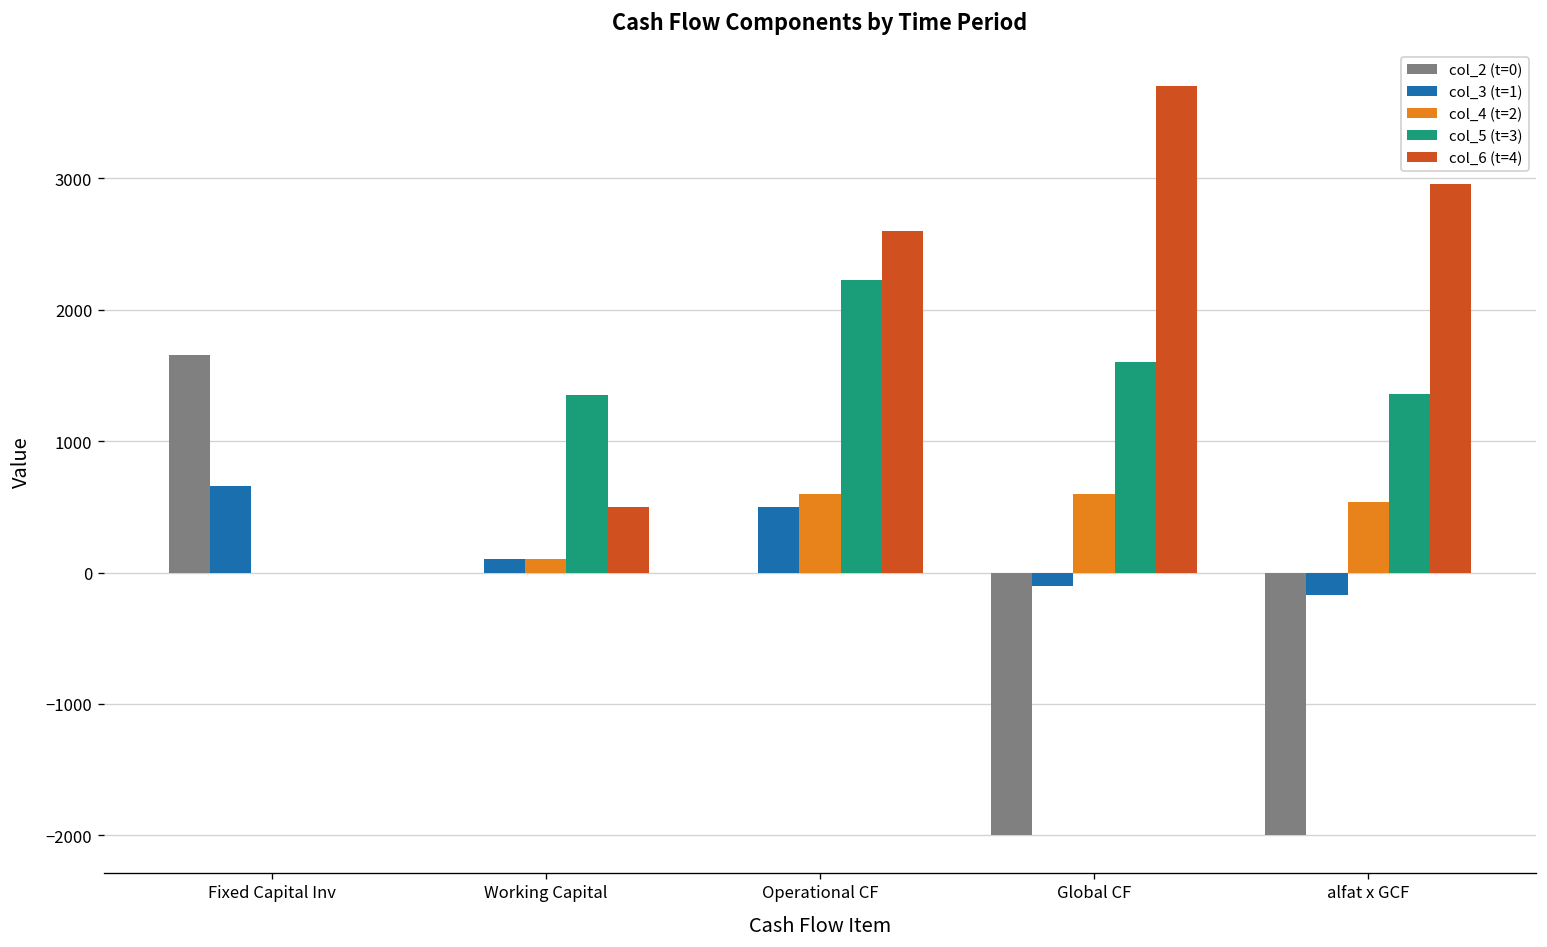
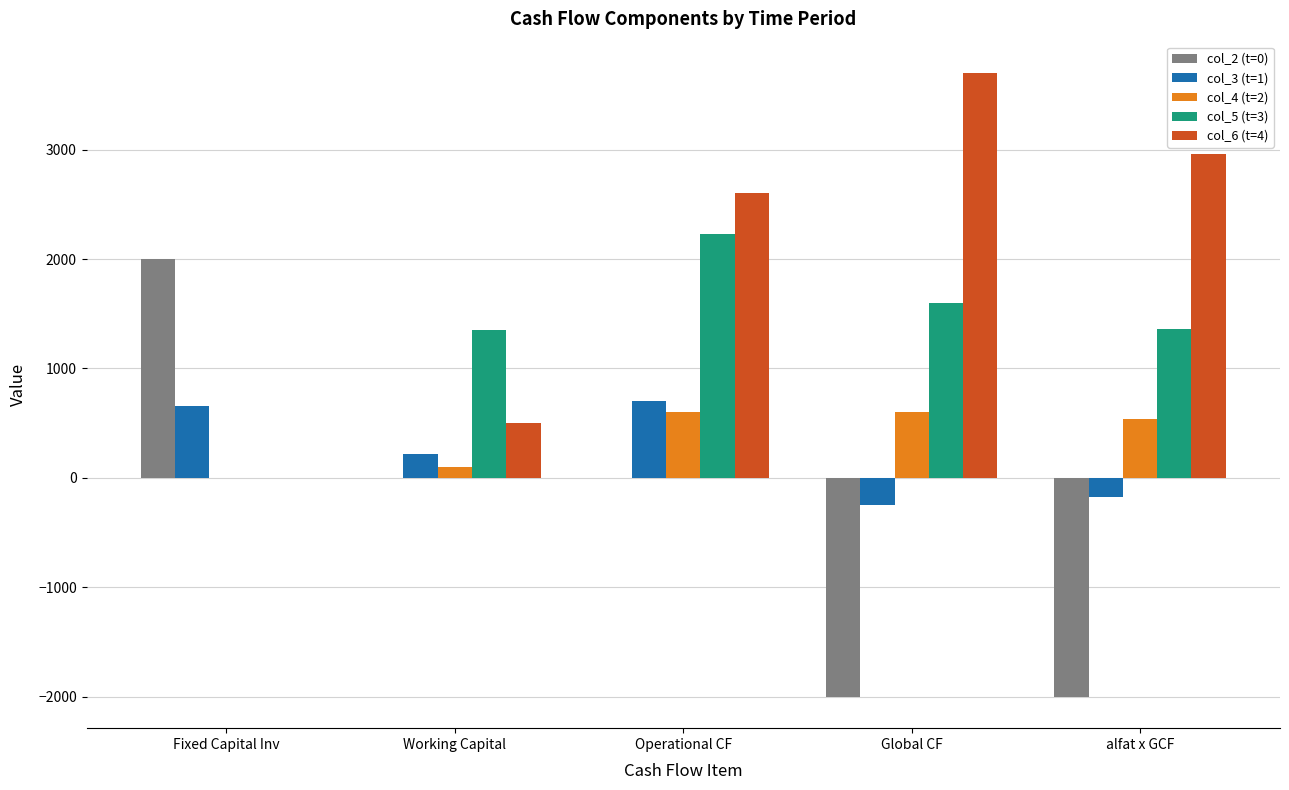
col_2 (t=0), Fixed Capital Inv: 1660 -> 2000
col_3 (t=1), Working Capital: 100 -> 220
col_3 (t=1), Operational CF: 500 -> 700
col_3 (t=1), Global CF: -100 -> -250
